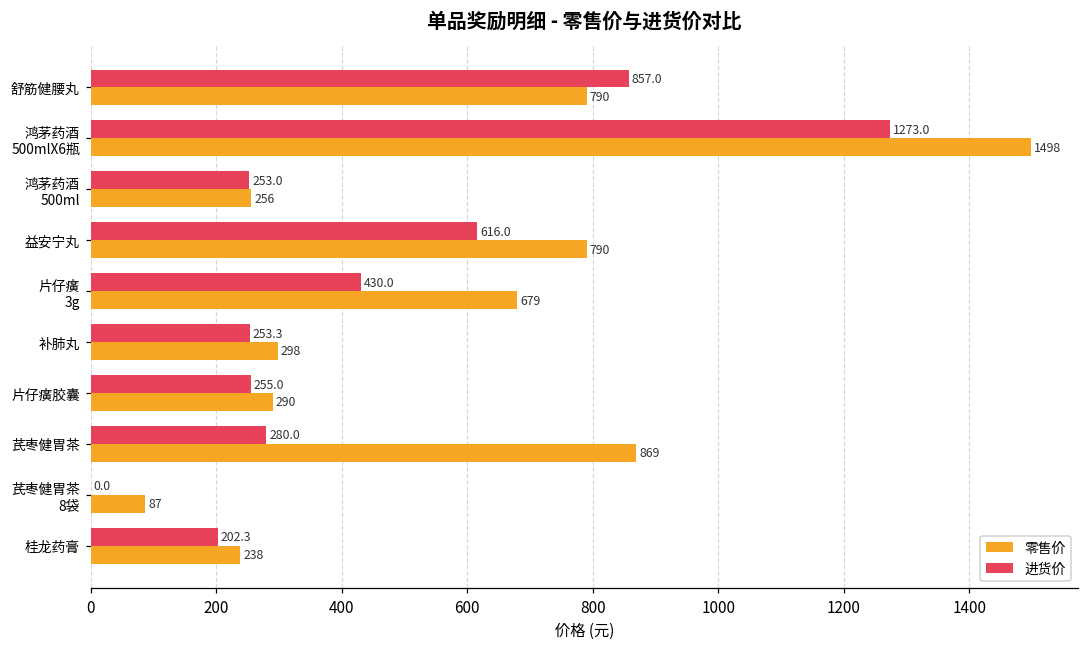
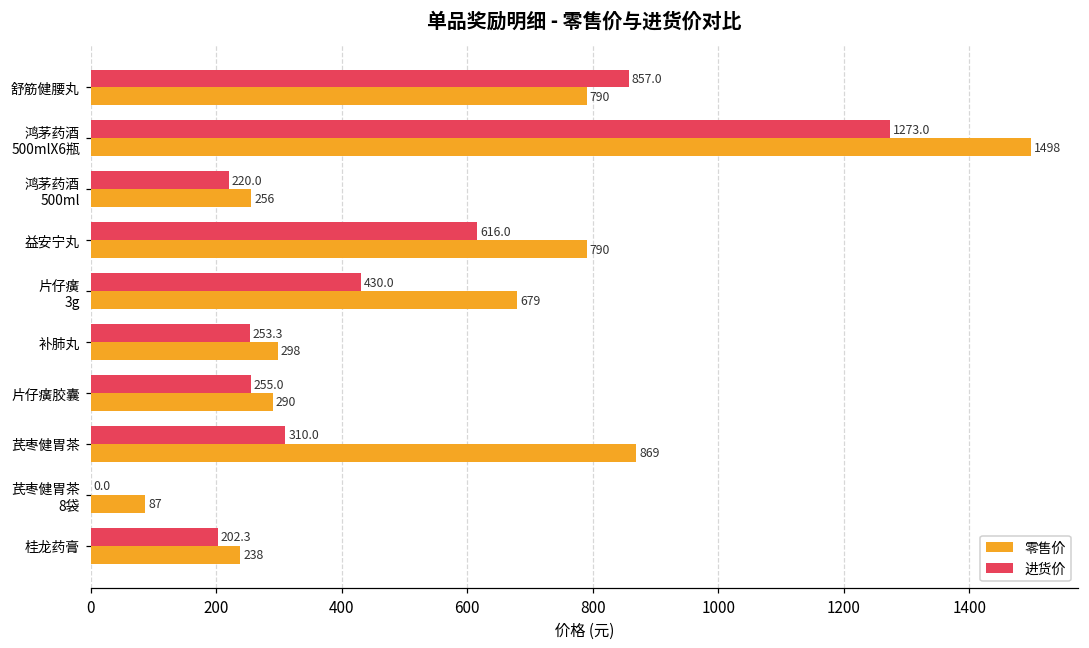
进货价, 鸿茅药酒 500ml: 253.0 -> 220.0
进货价, 芪枣健胃茶: 280.0 -> 310.0
